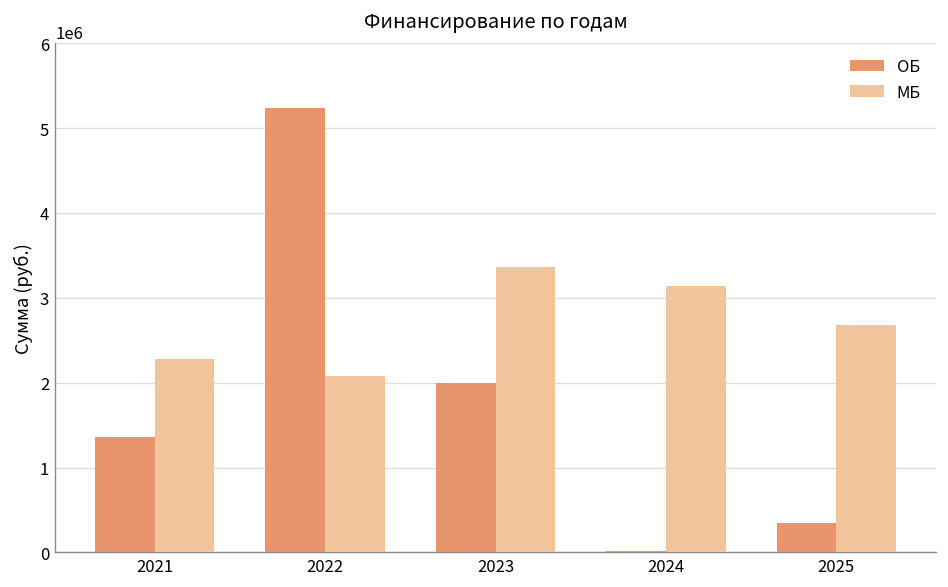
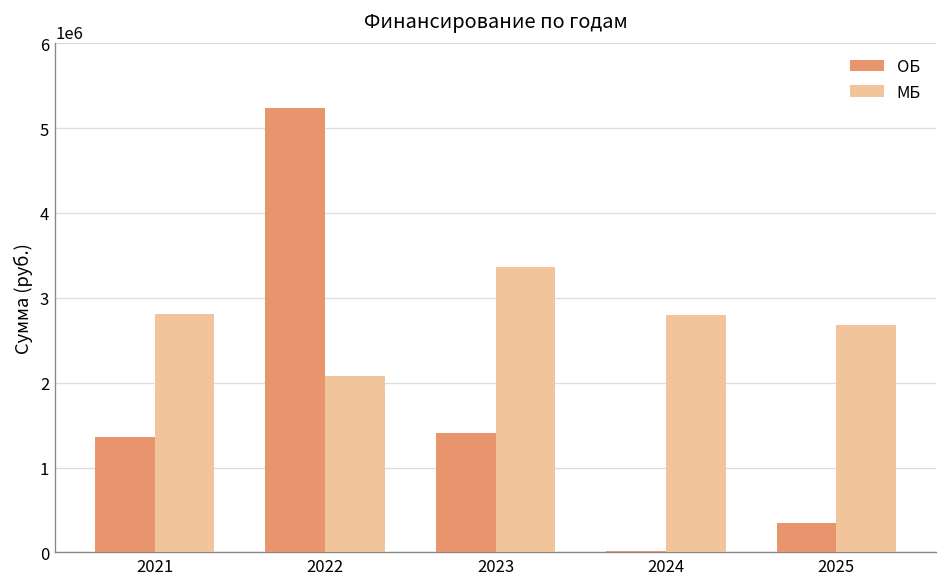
МБ, 2021: 2300000 -> 2800000
ОБ, 2023: 2000000 -> 1400000
МБ, 2024: 3100000 -> 2800000
